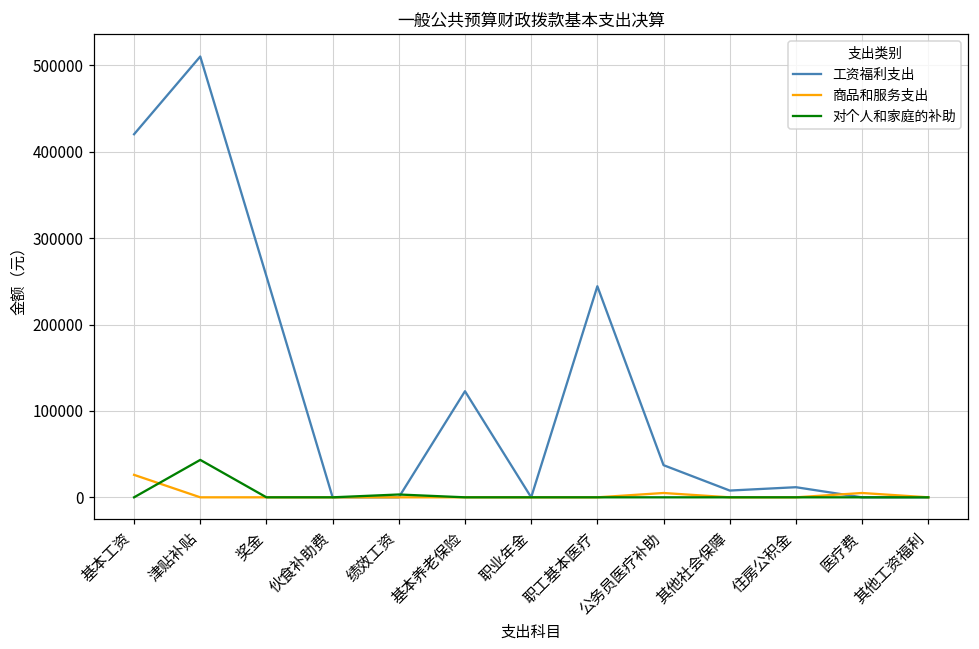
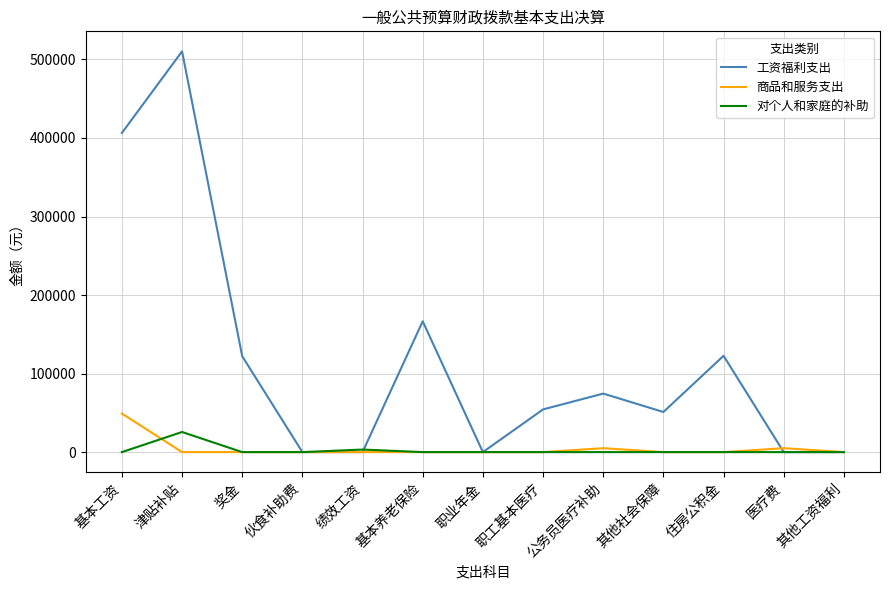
工资福利支出, 基本工资: 420000 -> 410000
商品和服务支出, 基本工资: 30000 -> 50000
对个人和家庭的补助, 津贴补贴: 40000 -> 30000
工资福利支出, 奖金: 260000 -> 120000
工资福利支出, 基本养老保险: 120000 -> 170000
工资福利支出, 职工基本医疗: 240000 -> 50000
工资福利支出, 公务员医疗补助: 40000 -> 70000
工资福利支出, 其他社会保障: 10000 -> 50000
工资福利支出, 住房公积金: 10000 -> 120000
